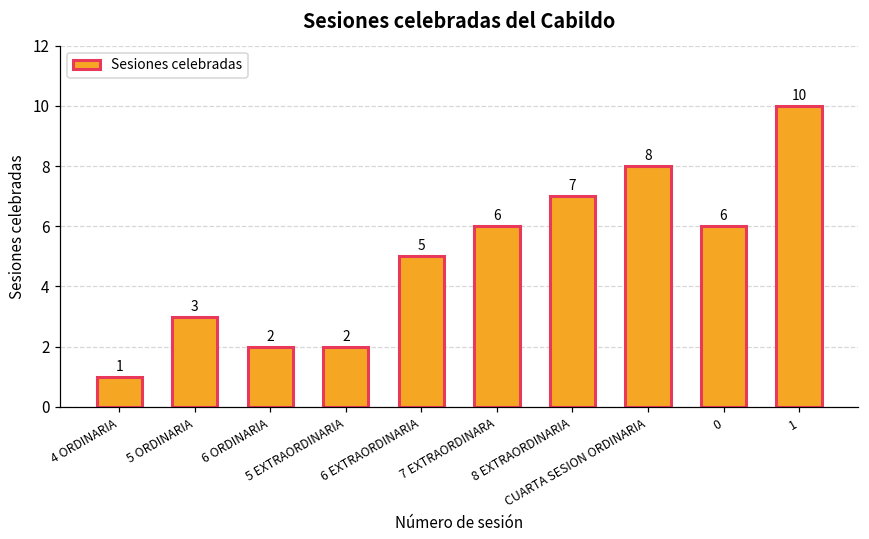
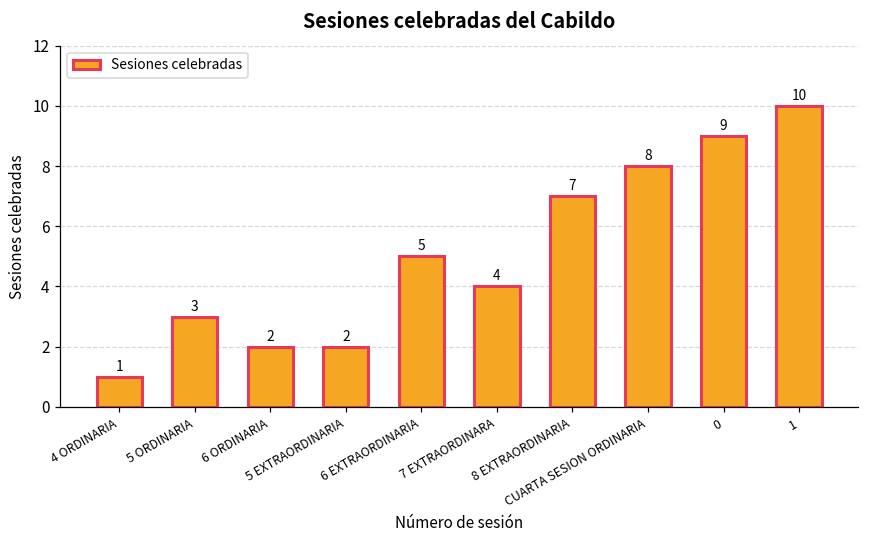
7 EXTRAORDINARA: 6 -> 4
0: 6 -> 9
